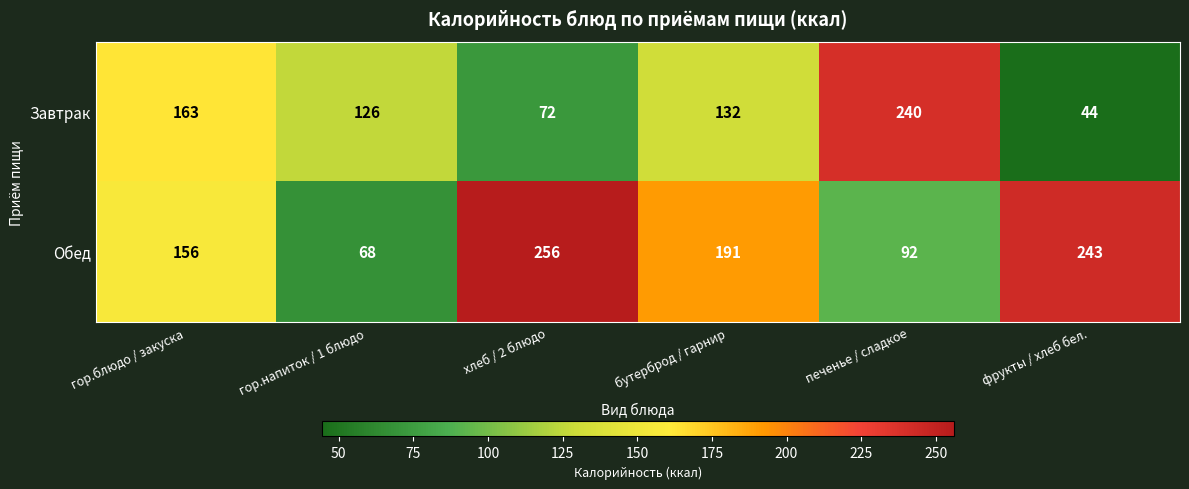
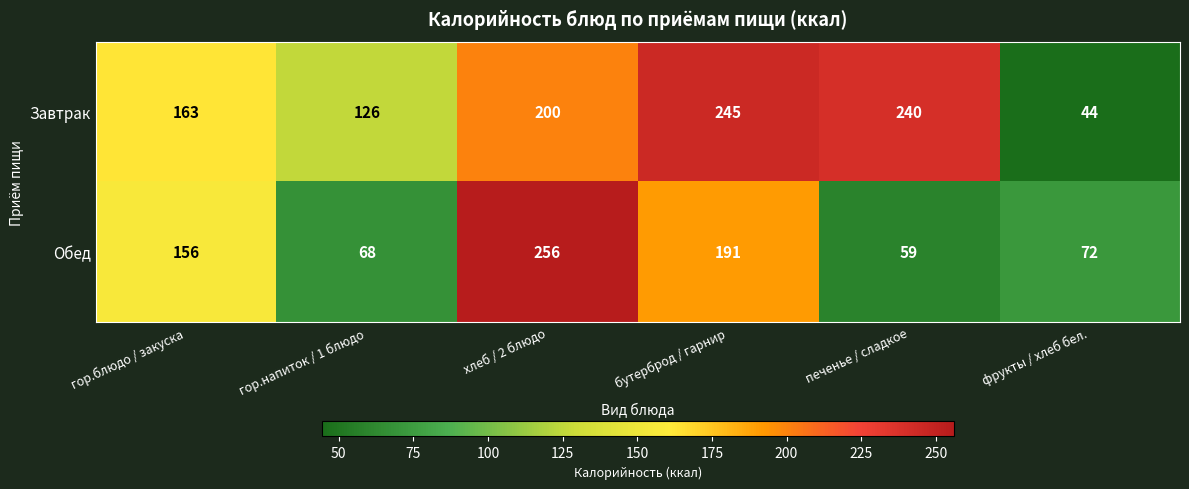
Завтрак, хлеб / 2 блюдо: 72 -> 200
Завтрак, бутерброд / гарнир: 132 -> 245
Обед, печенье / сладкое: 92 -> 59
Обед, фрукты / хлеб бел.: 243 -> 72
